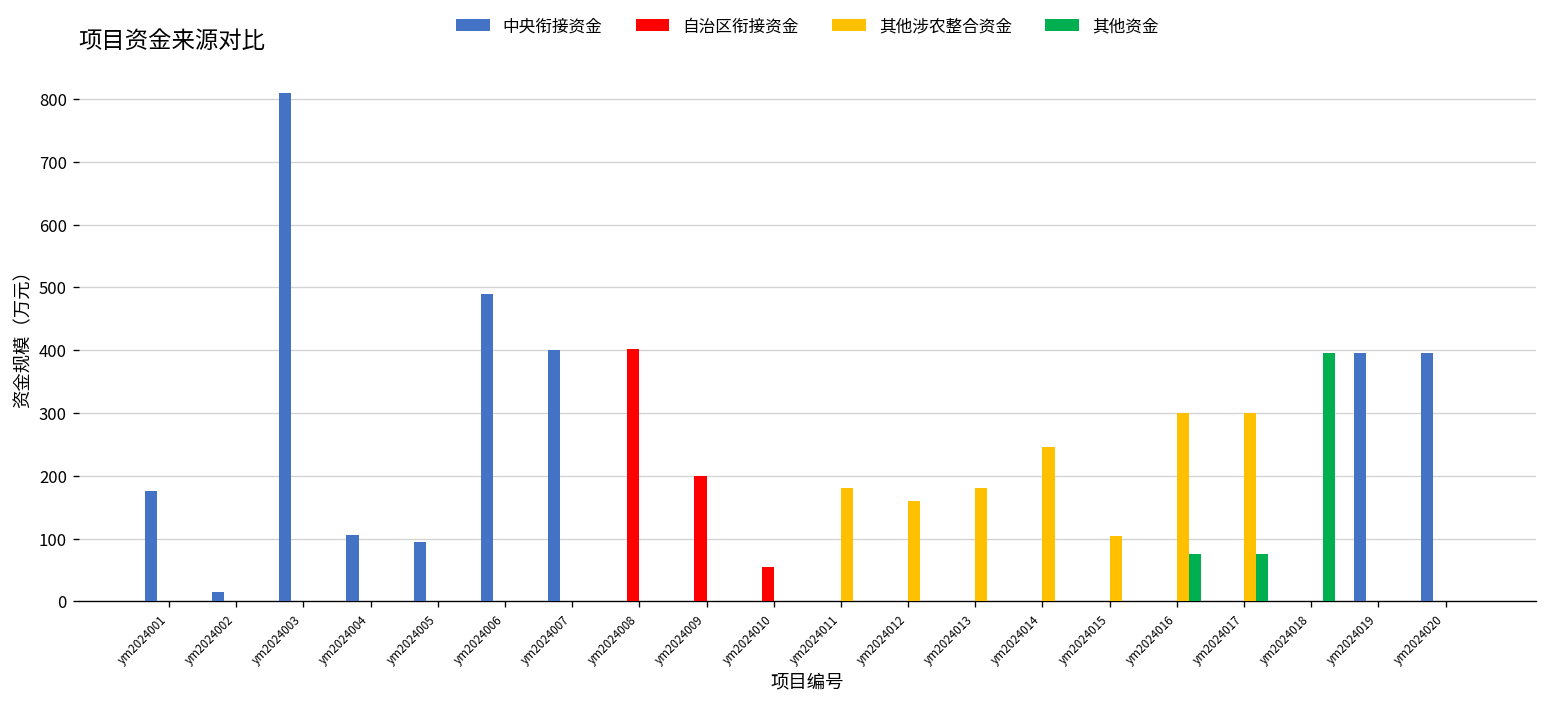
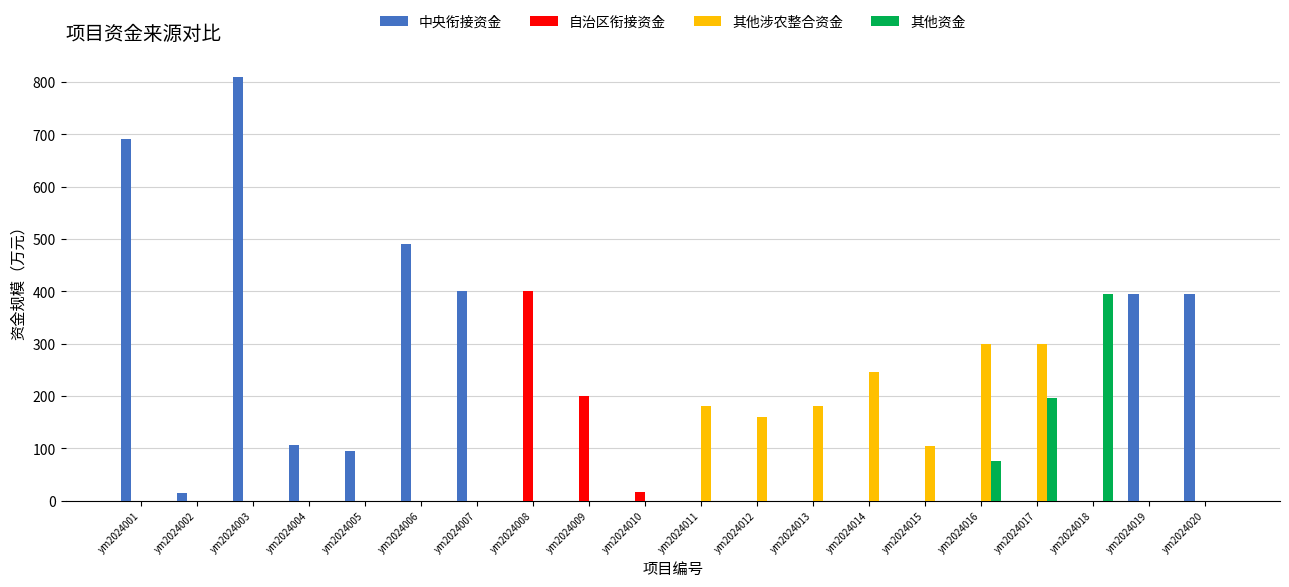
中央衔接资金, ym2024001: 180 -> 690
自治区衔接资金, ym2024010: 50 -> 20
其他资金, ym2024017: 80 -> 200
